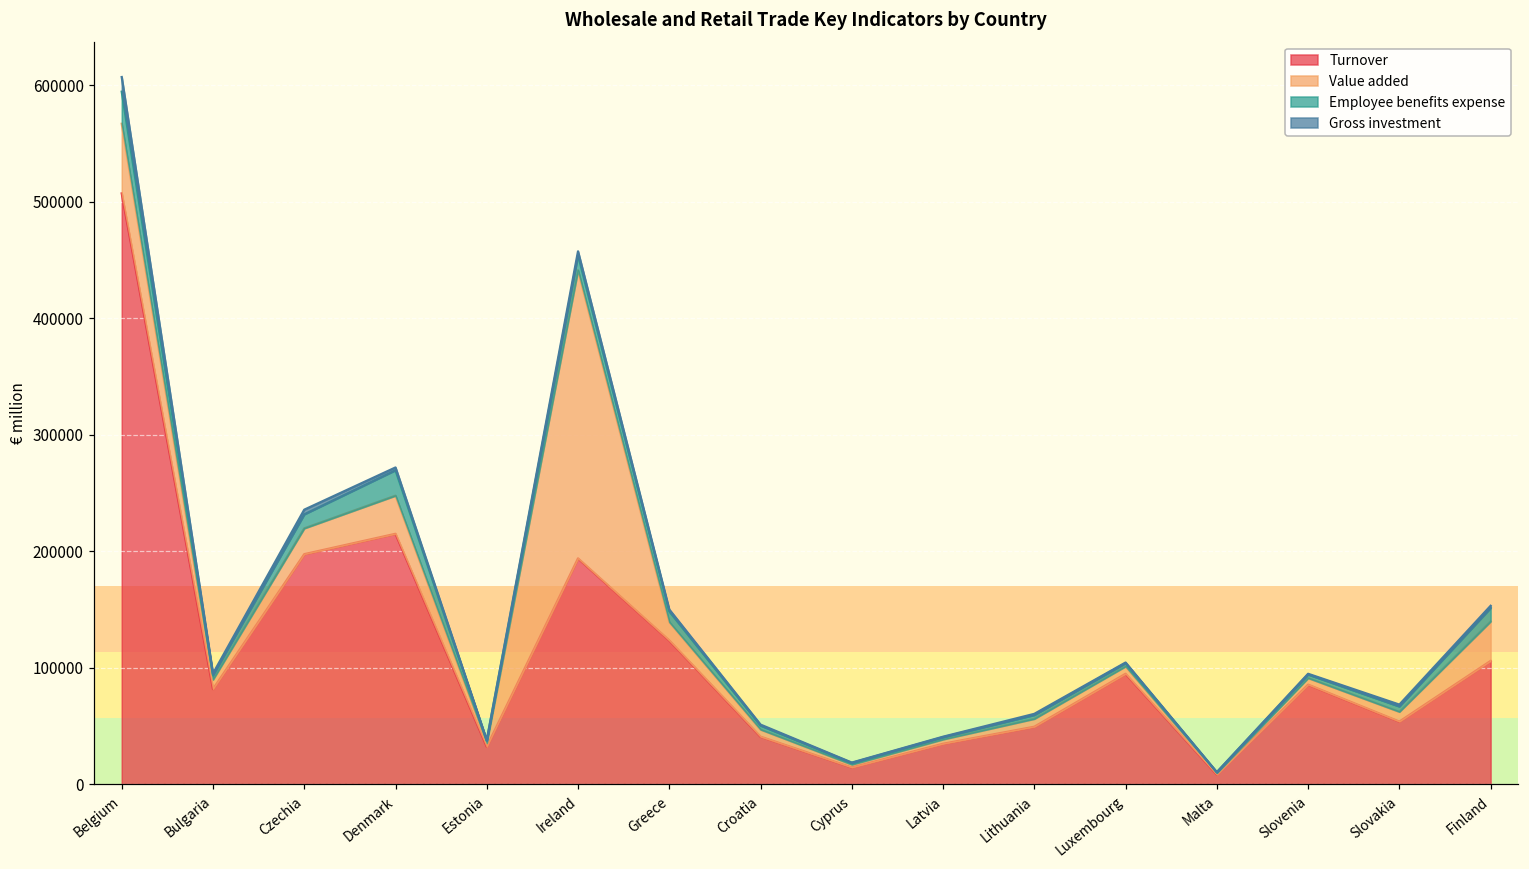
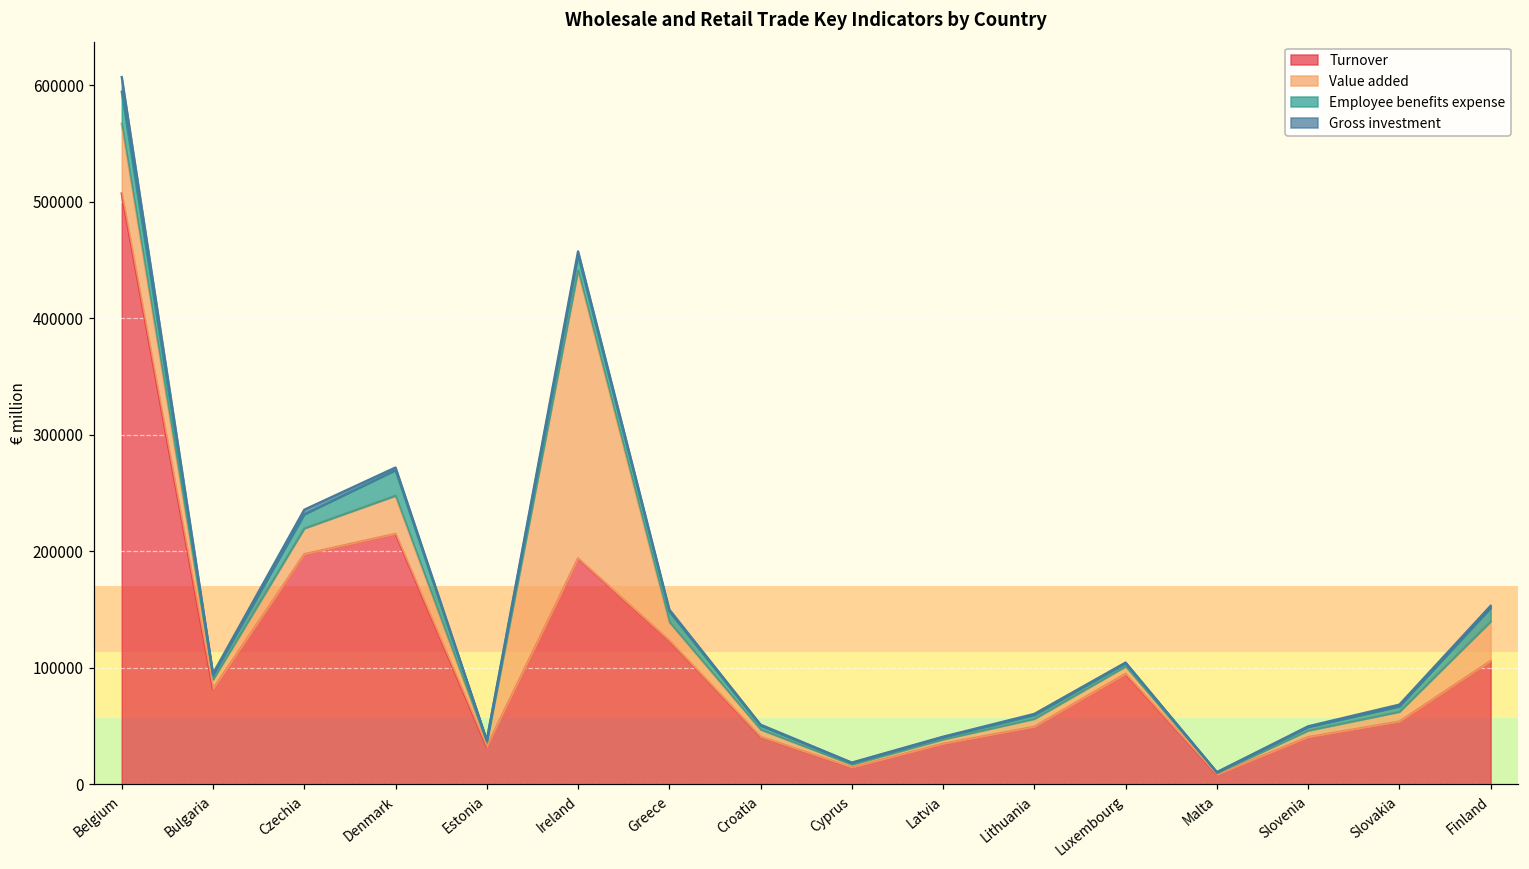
Turnover, Slovenia: 86000 -> 41000
